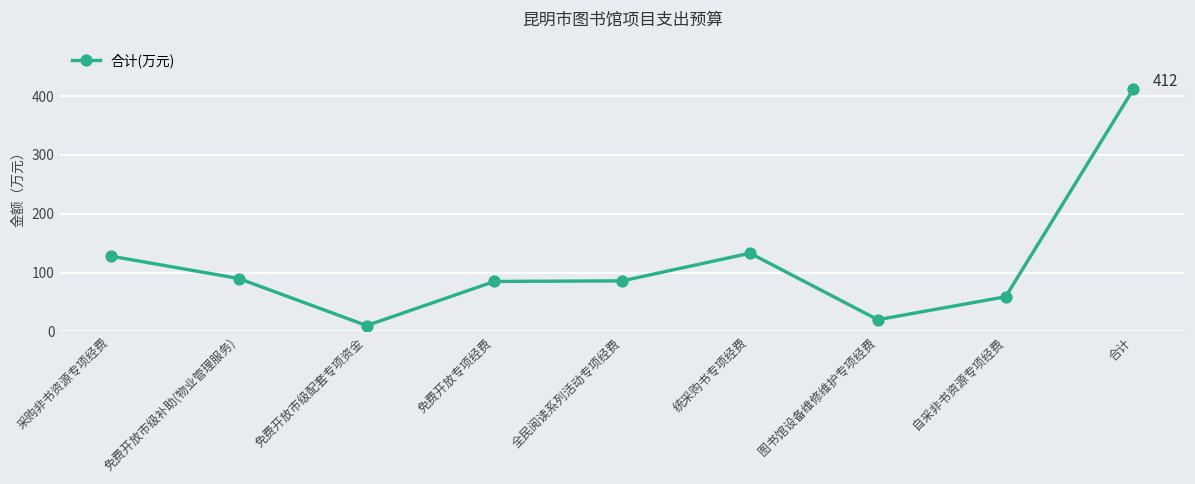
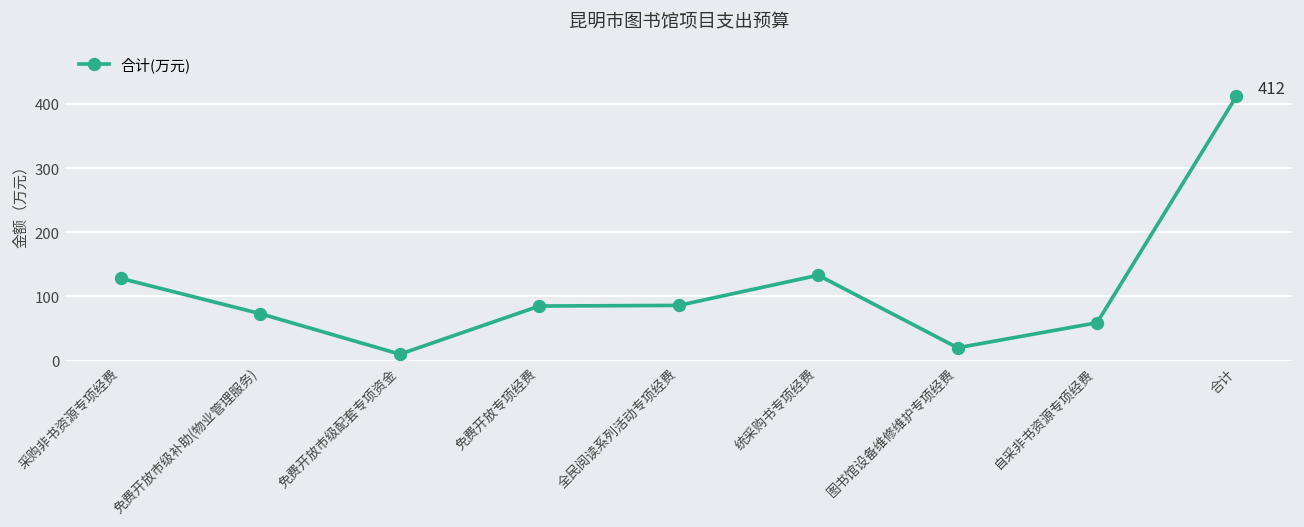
免费开放市级补助(物业管理服务): 90 -> 70
